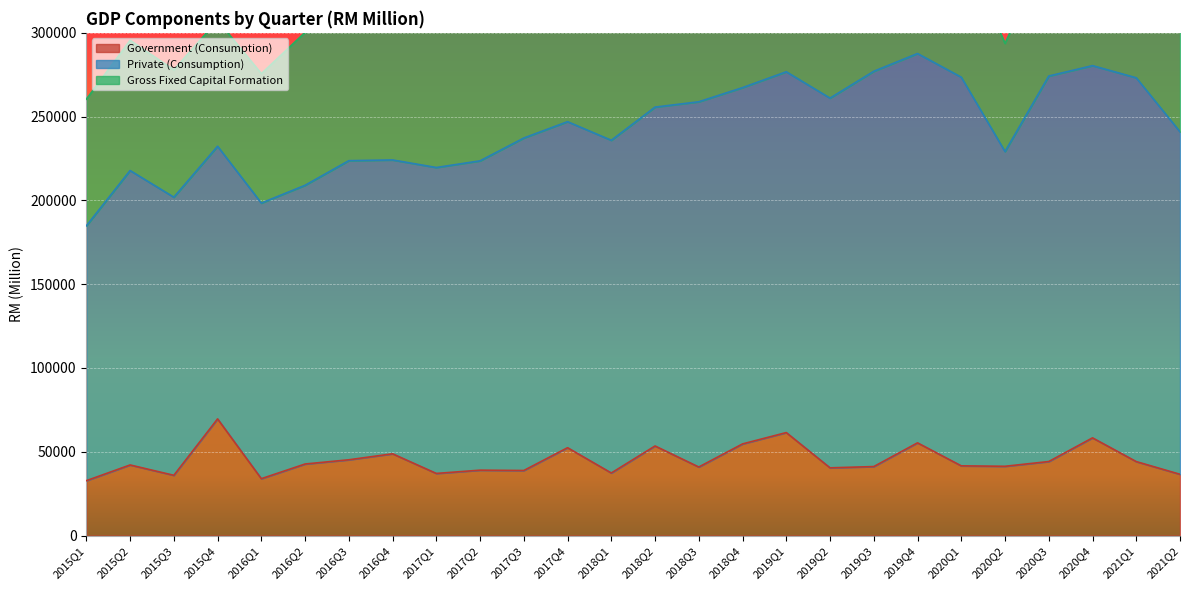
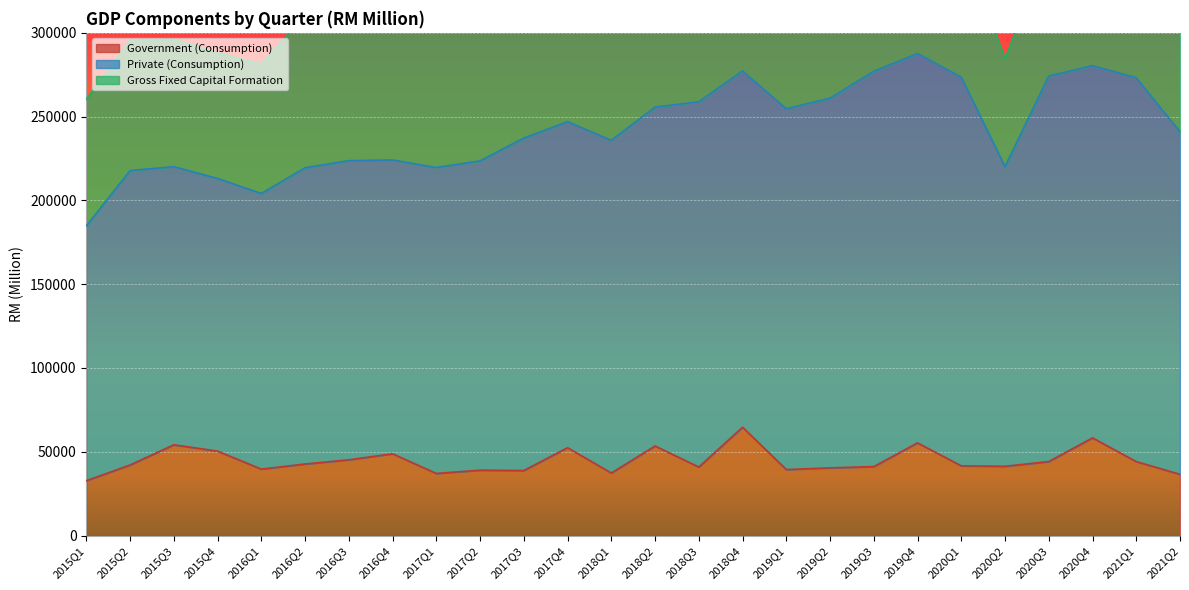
Government (Consumption), 2015Q3: 36000 -> 54000
Government (Consumption), 2015Q4: 70000 -> 50000
Government (Consumption), 2016Q1: 34000 -> 40000
Private (Consumption), 2016Q2: 166000 -> 177000
Government (Consumption), 2018Q4: 55000 -> 65000
Government (Consumption), 2019Q1: 61000 -> 39000
Private (Consumption), 2020Q2: 188000 -> 179000
